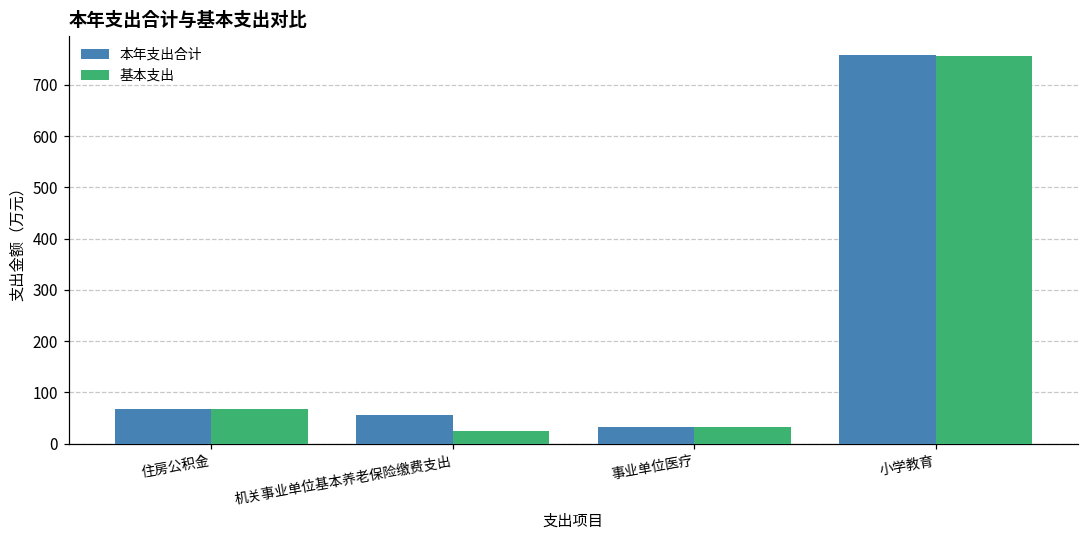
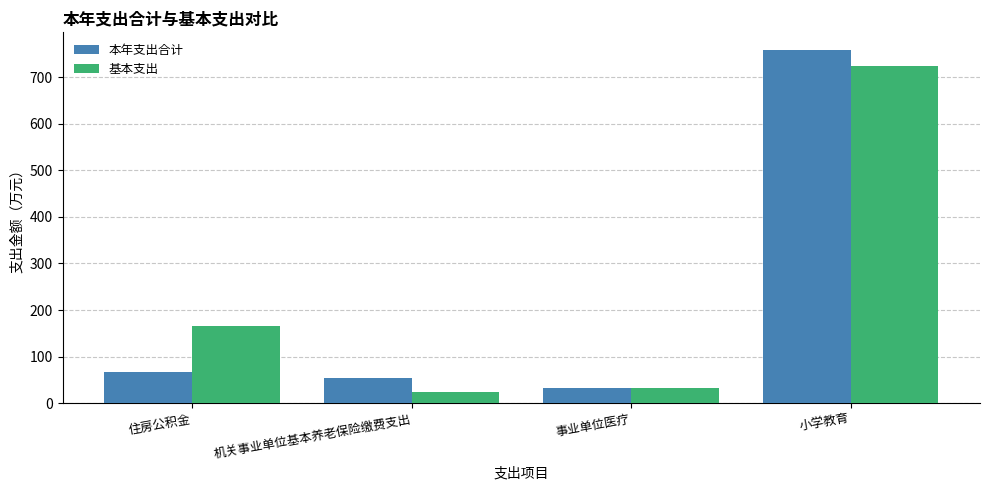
基本支出, 住房公积金: 70 -> 170
基本支出, 小学教育: 760 -> 720
